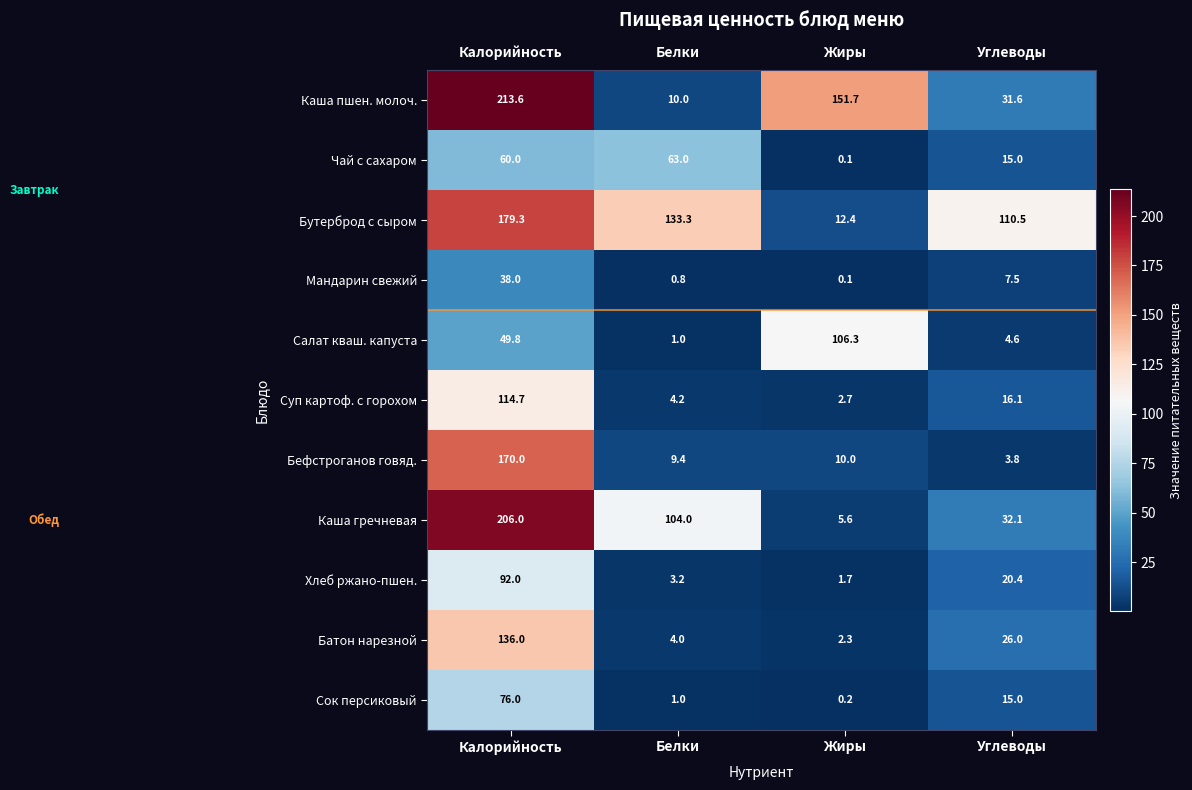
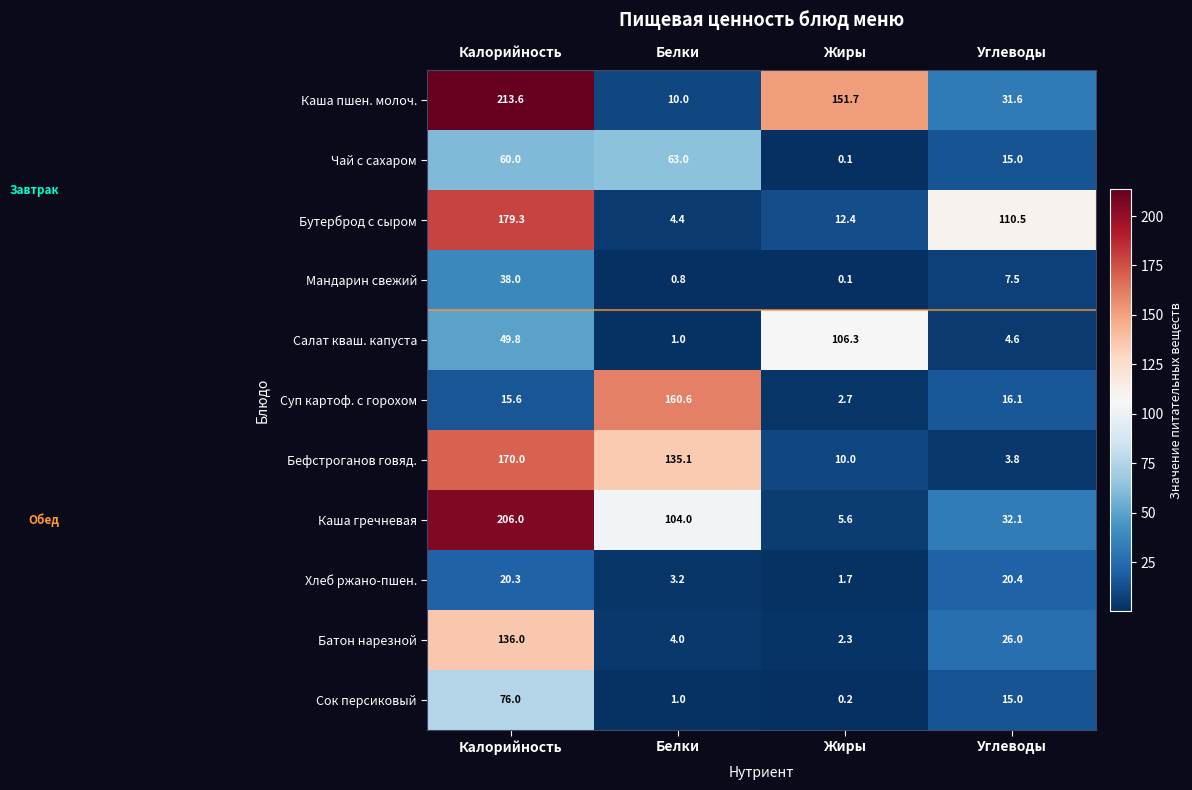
Бутерброд с сыром, Белки: 133.3 -> 4.4
Суп картоф. с горохом, Калорийность: 114.7 -> 15.6
Суп картоф. с горохом, Белки: 4.2 -> 160.6
Бефстроганов говяд., Белки: 9.4 -> 135.1
Хлеб ржано-пшен., Калорийность: 92.0 -> 20.3
